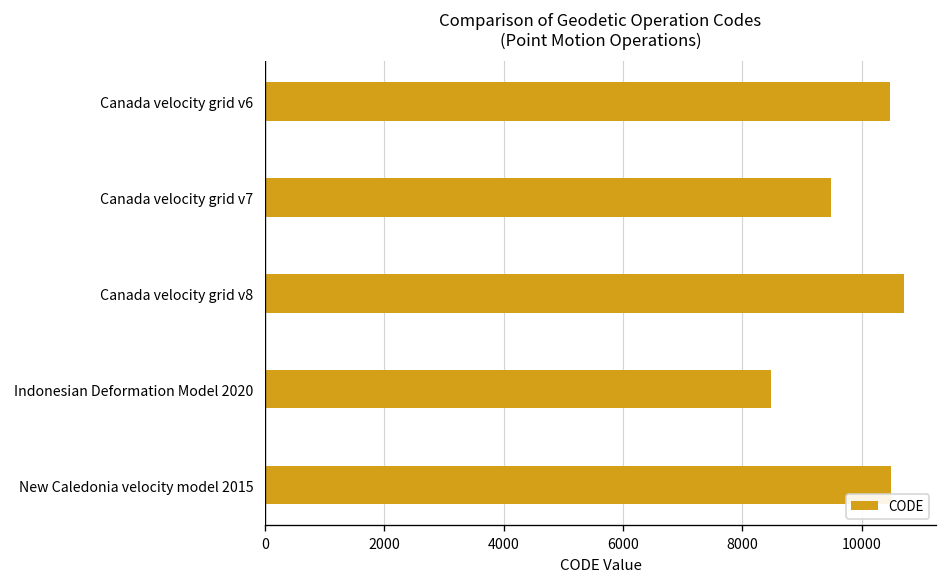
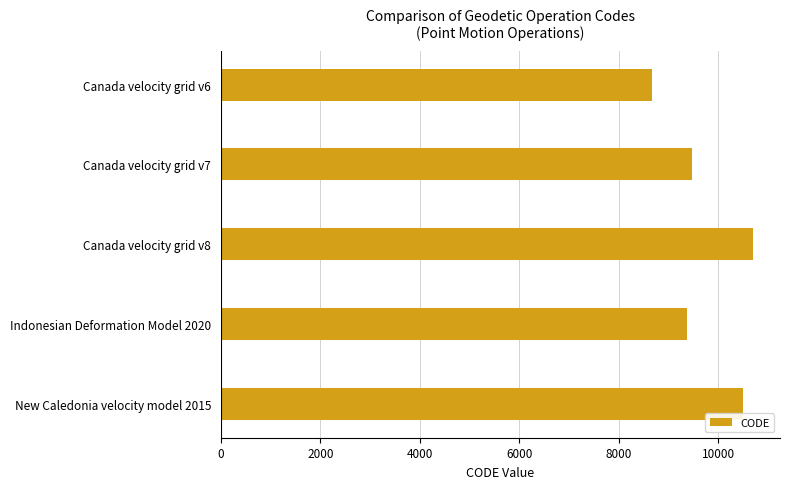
Canada velocity grid v6: 10500 -> 8700
Indonesian Deformation Model 2020: 8500 -> 9400
